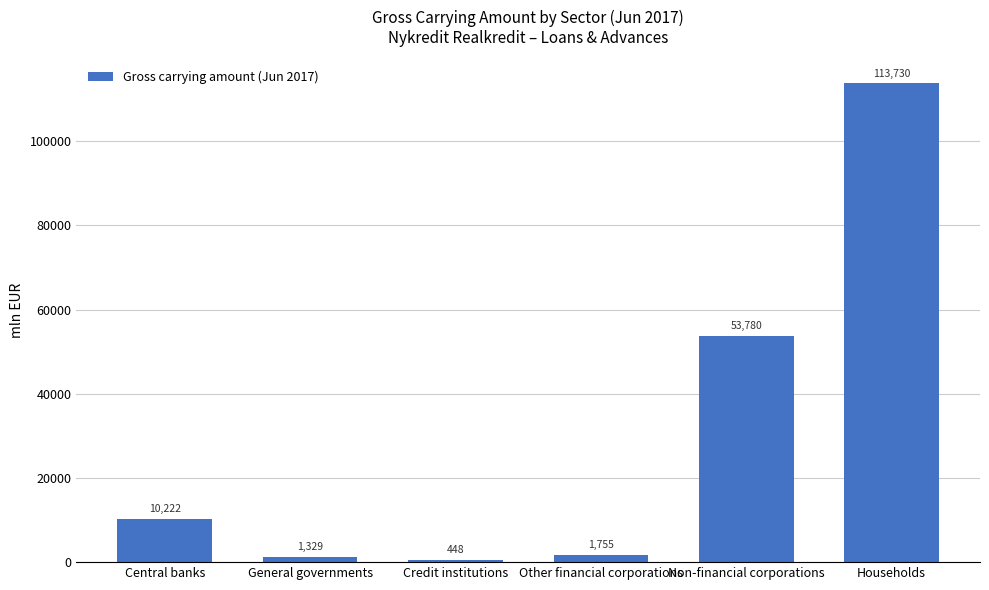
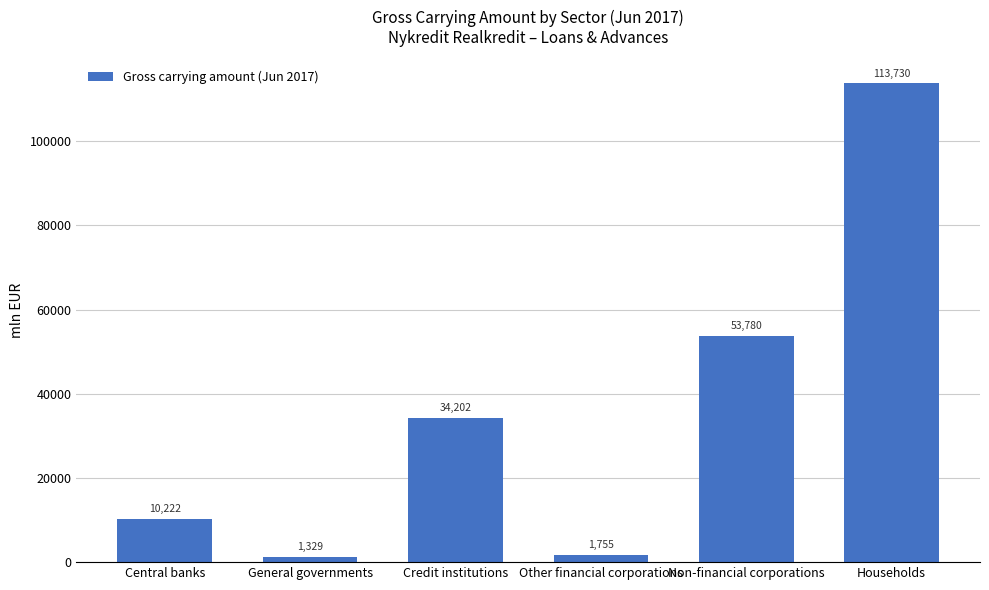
Credit institutions: 448 -> 34,202
